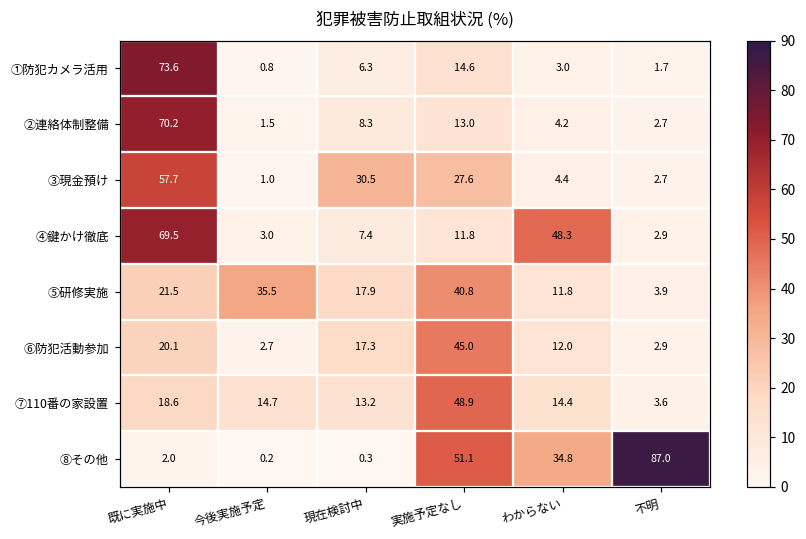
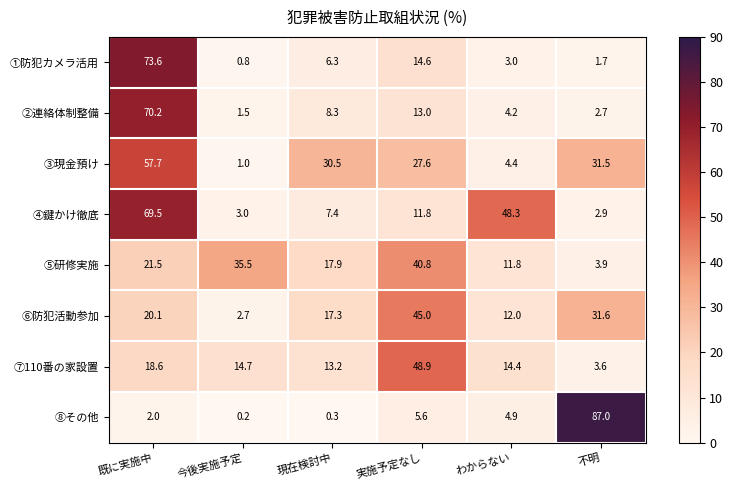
③現金預け, 不明: 2.7 -> 31.5
⑥防犯活動参加, 不明: 2.9 -> 31.6
⑧その他, 実施予定なし: 51.1 -> 5.6
⑧その他, わからない: 34.8 -> 4.9
